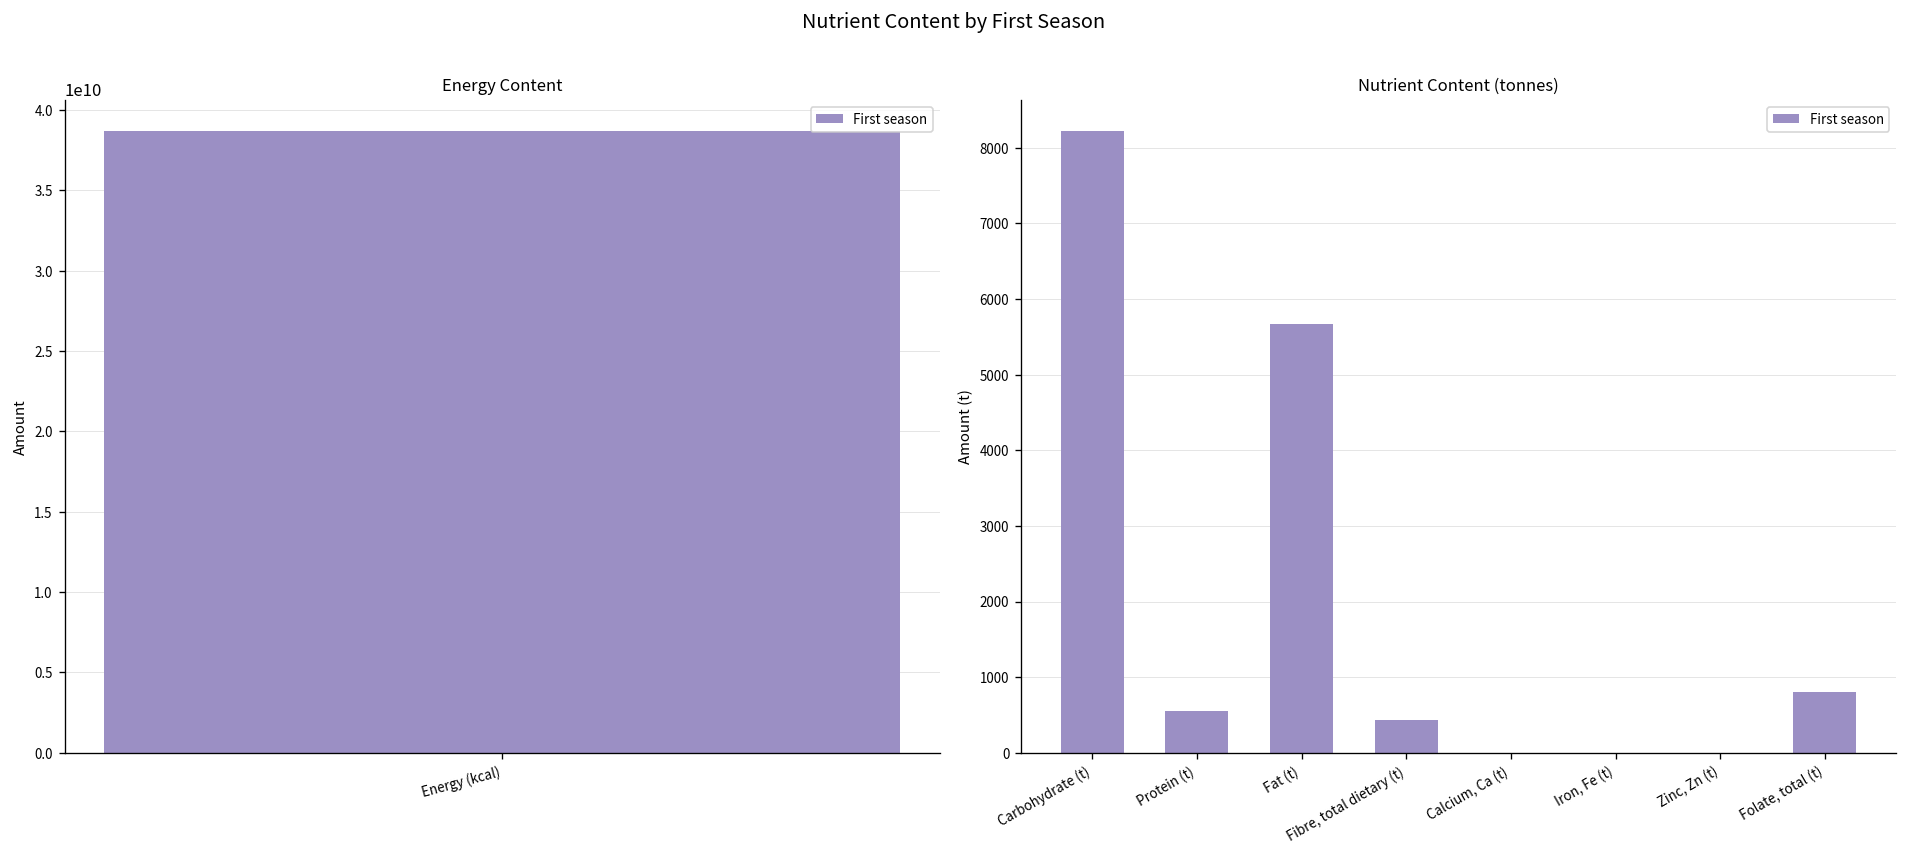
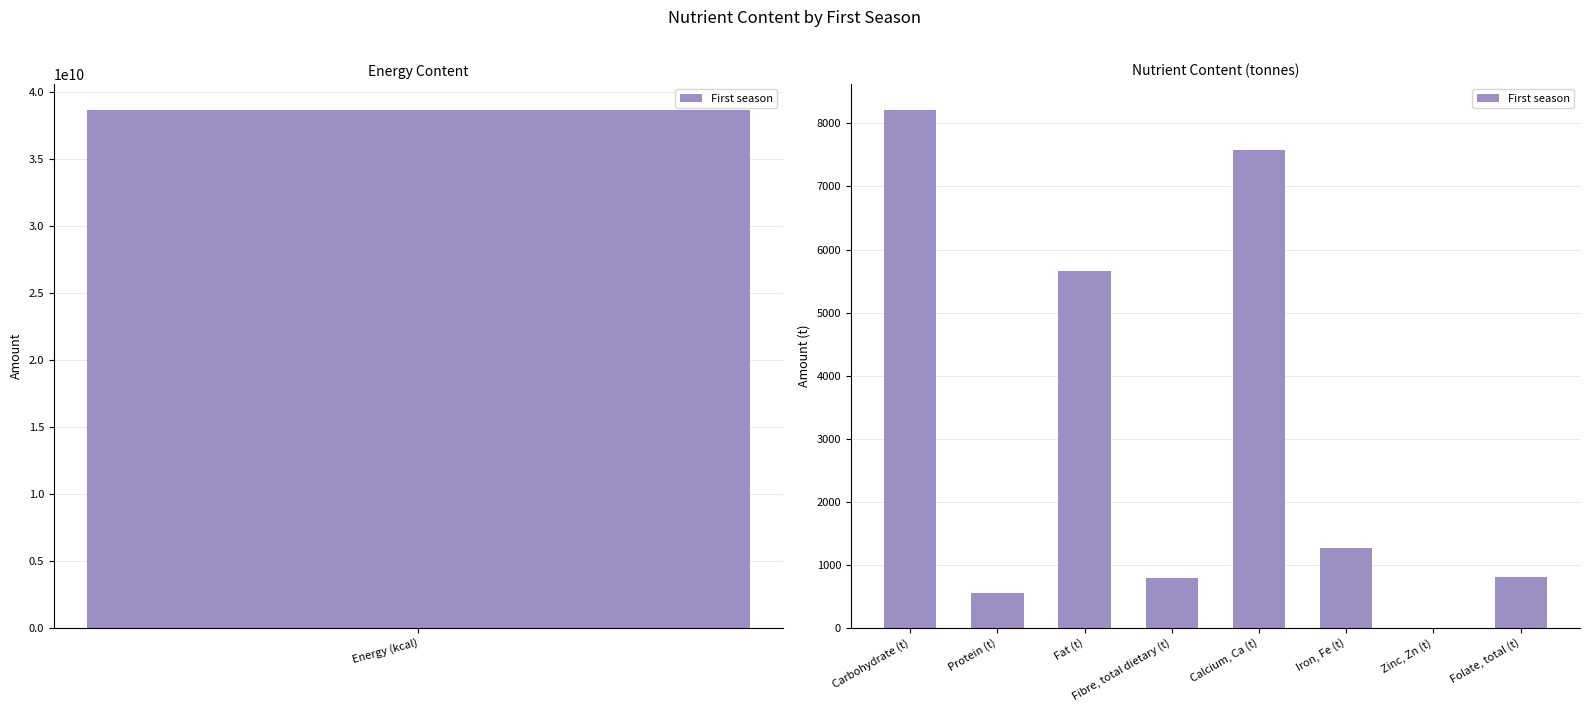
Nutrient Content (tonnes), Fibre, total dietary (t): 400 -> 800
Nutrient Content (tonnes), Calcium, Ca (t): 0 -> 7600
Nutrient Content (tonnes), Iron, Fe (t): 0 -> 1300
